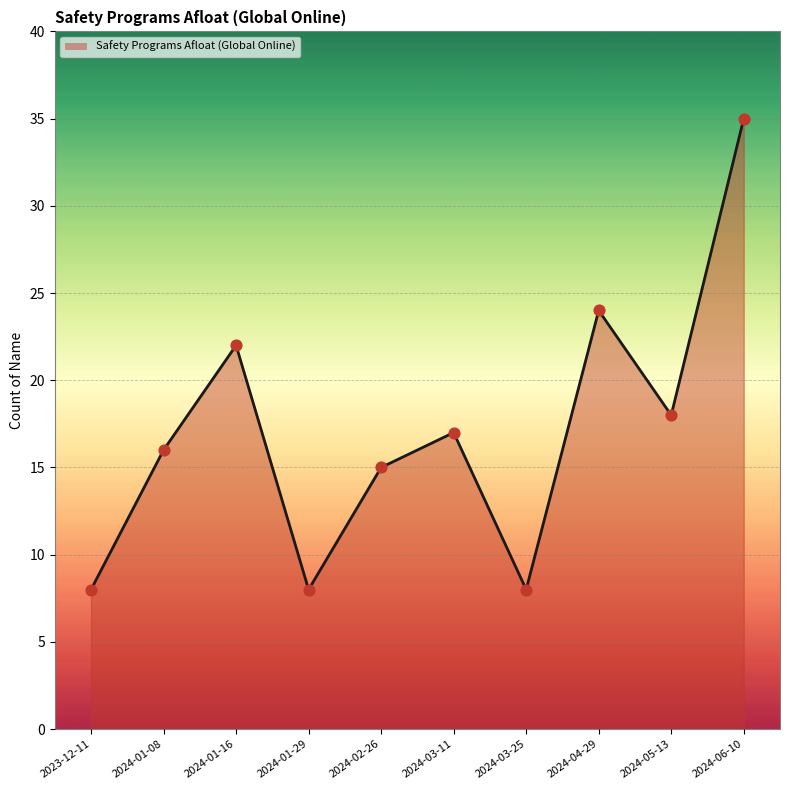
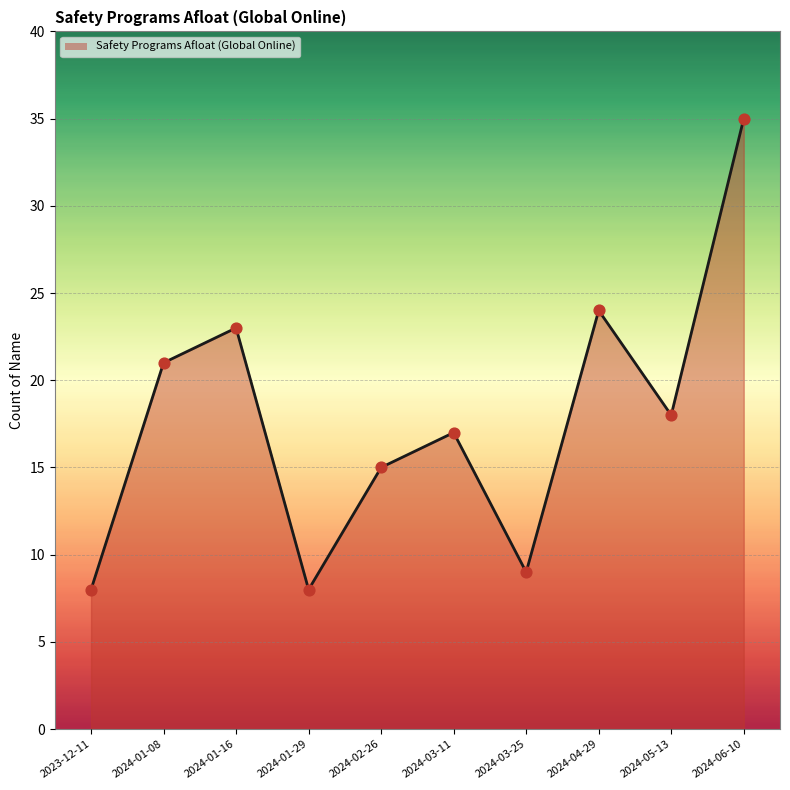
2024-01-08: 16 -> 21
2024-01-16: 22 -> 23
2024-03-25: 8 -> 9
